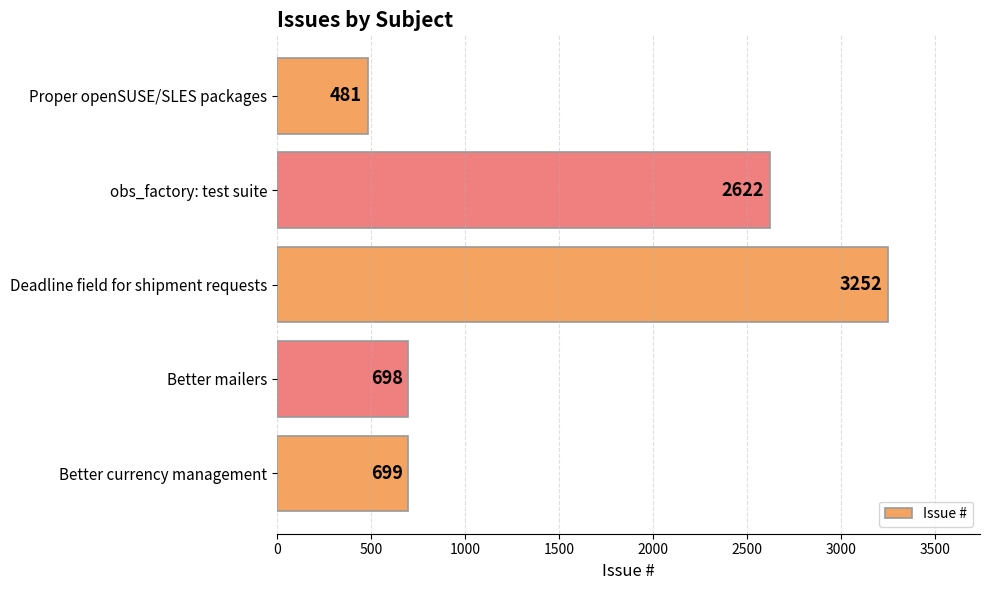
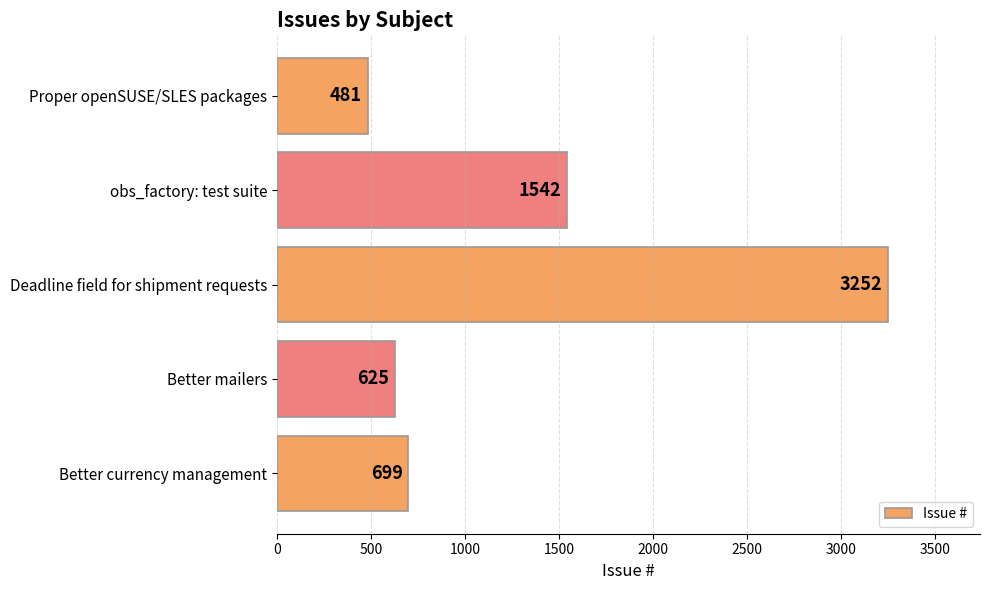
obs_factory: test suite: 2622 -> 1542
Better mailers: 698 -> 625
